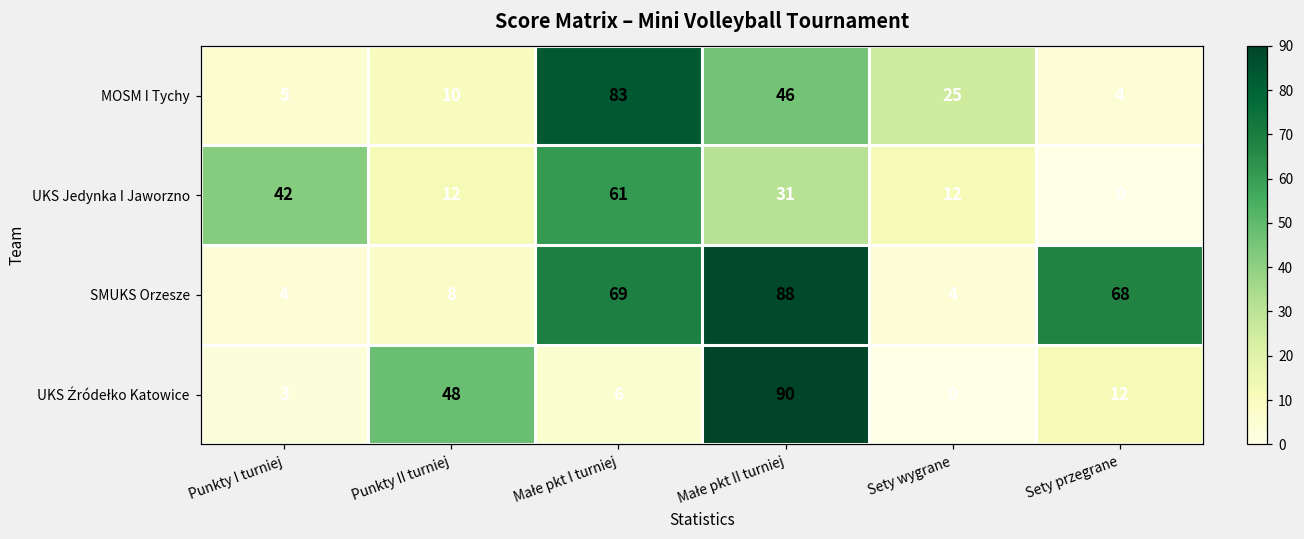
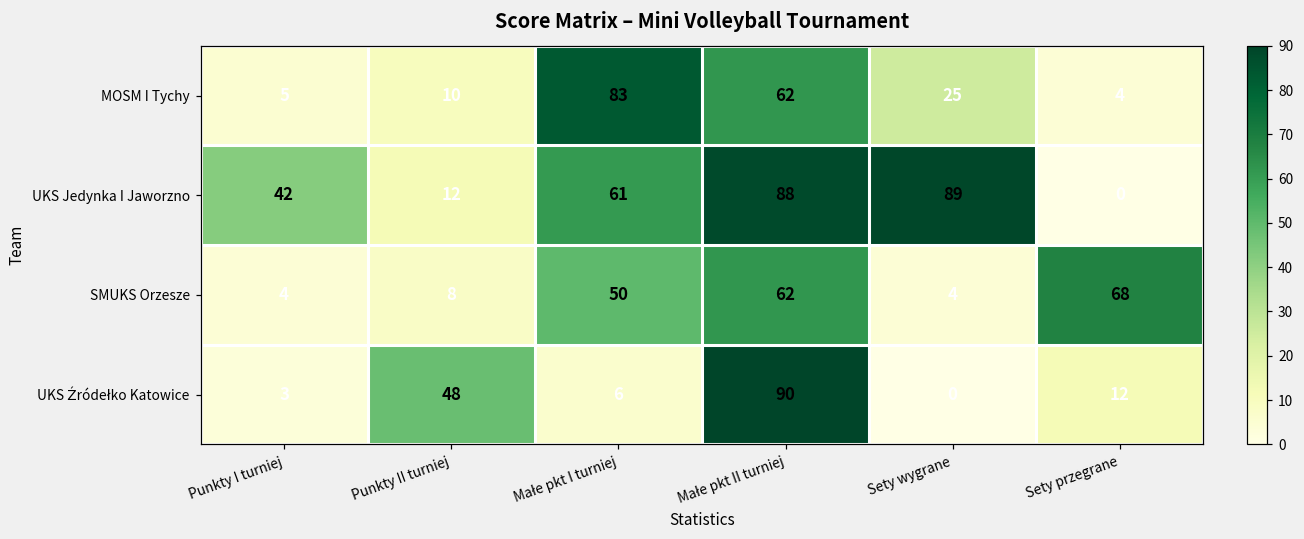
MOSM I Tychy, Małe pkt II turniej: 46 -> 62
UKS Jedynka I Jaworzno, Małe pkt II turniej: 31 -> 88
UKS Jedynka I Jaworzno, Sety wygrane: 12 -> 89
SMUKS Orzesze, Małe pkt I turniej: 69 -> 50
SMUKS Orzesze, Małe pkt II turniej: 88 -> 62
